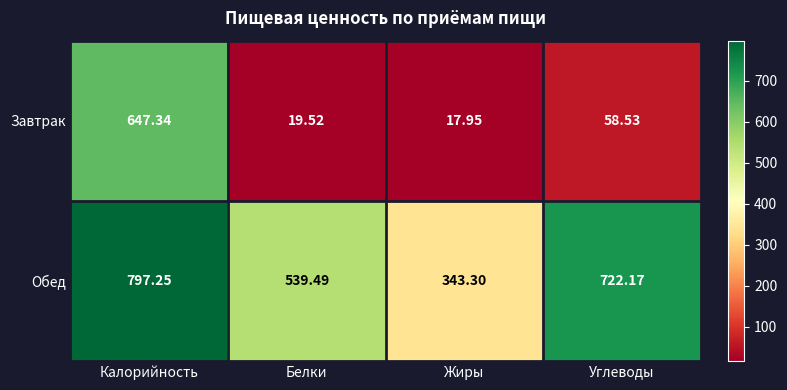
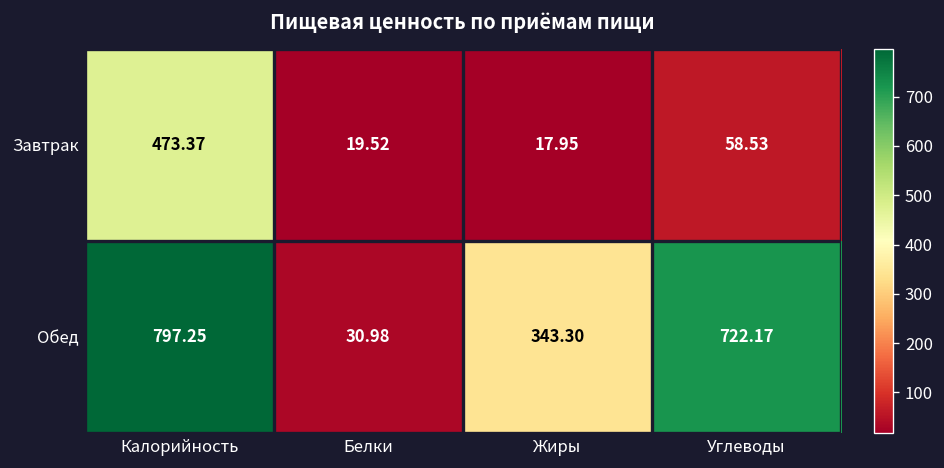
Завтрак, Калорийность: 647.34 -> 473.37
Обед, Белки: 539.49 -> 30.98
